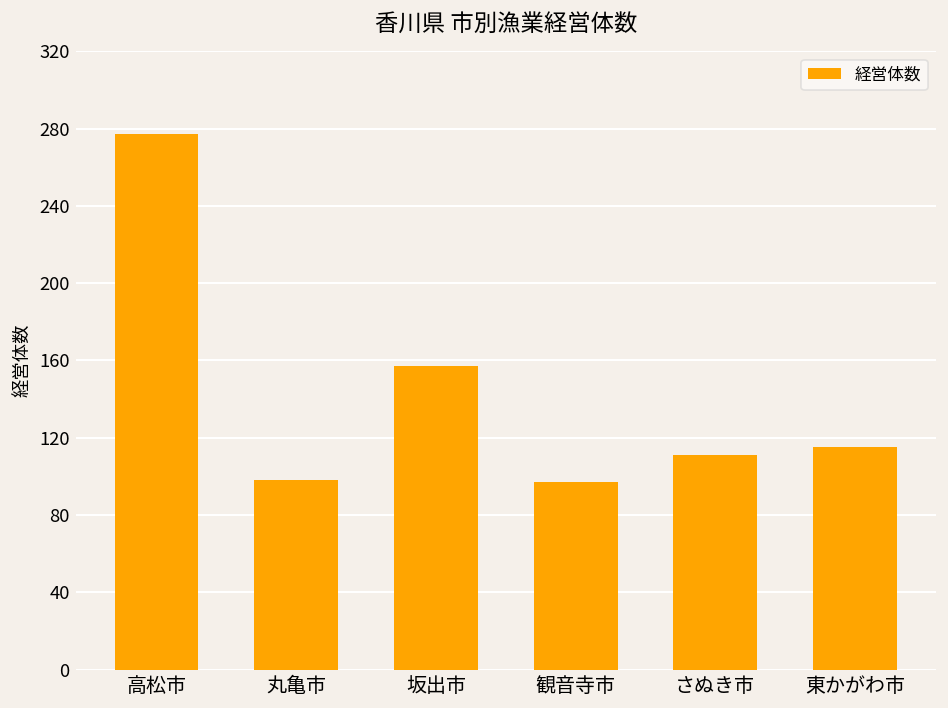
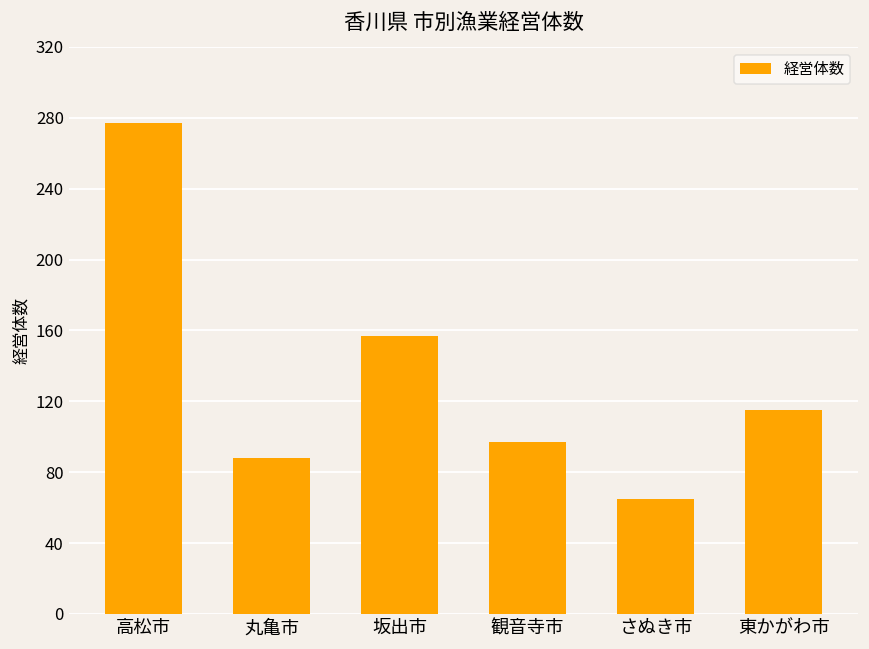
丸亀市: 98 -> 88
さぬき市: 111 -> 65
